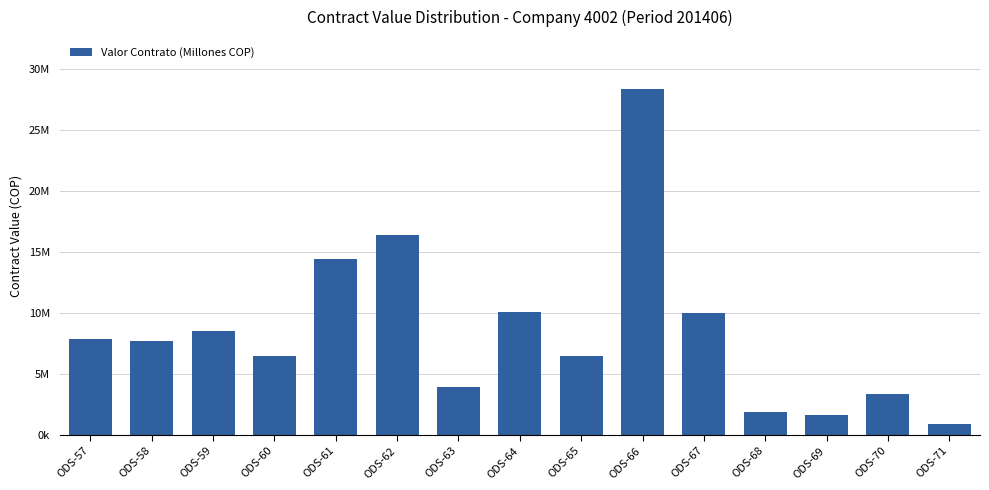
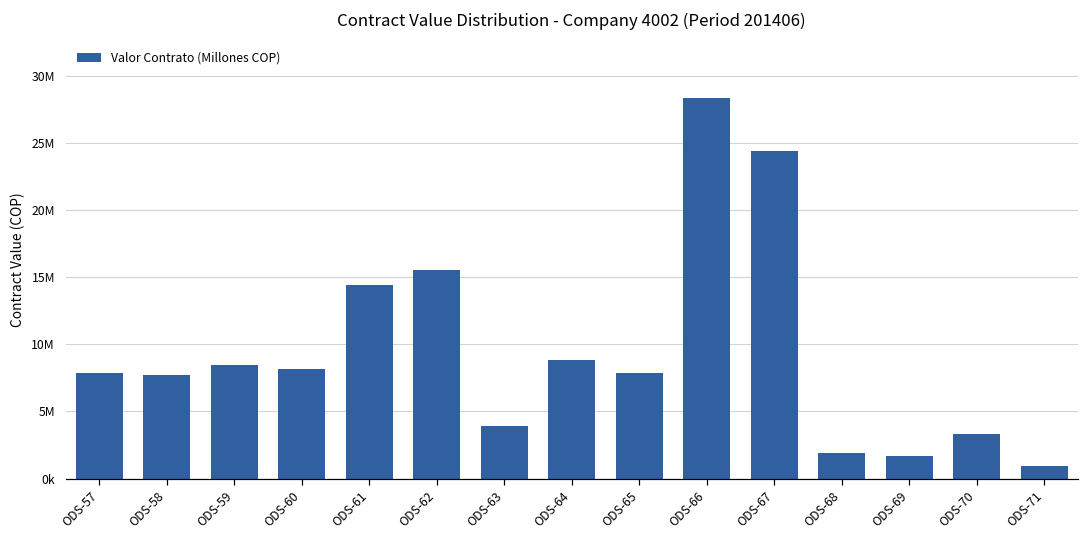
ODS-60: 6500000 -> 8200000
ODS-62: 16400000 -> 15500000
ODS-64: 10100000 -> 8800000
ODS-65: 6500000 -> 7800000
ODS-67: 10000000 -> 24400000
